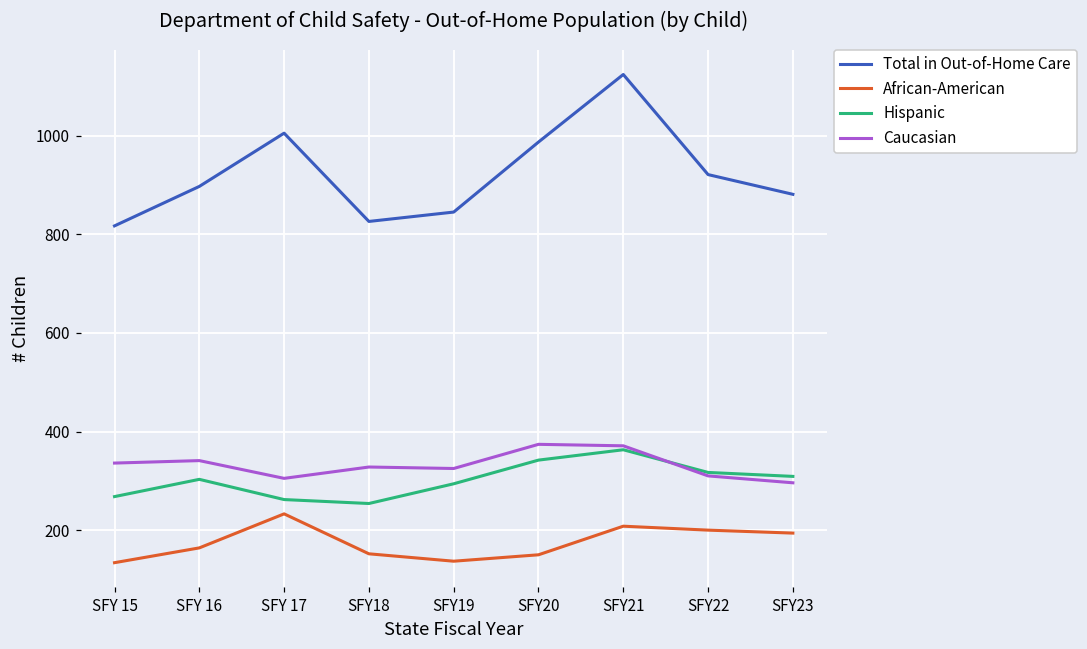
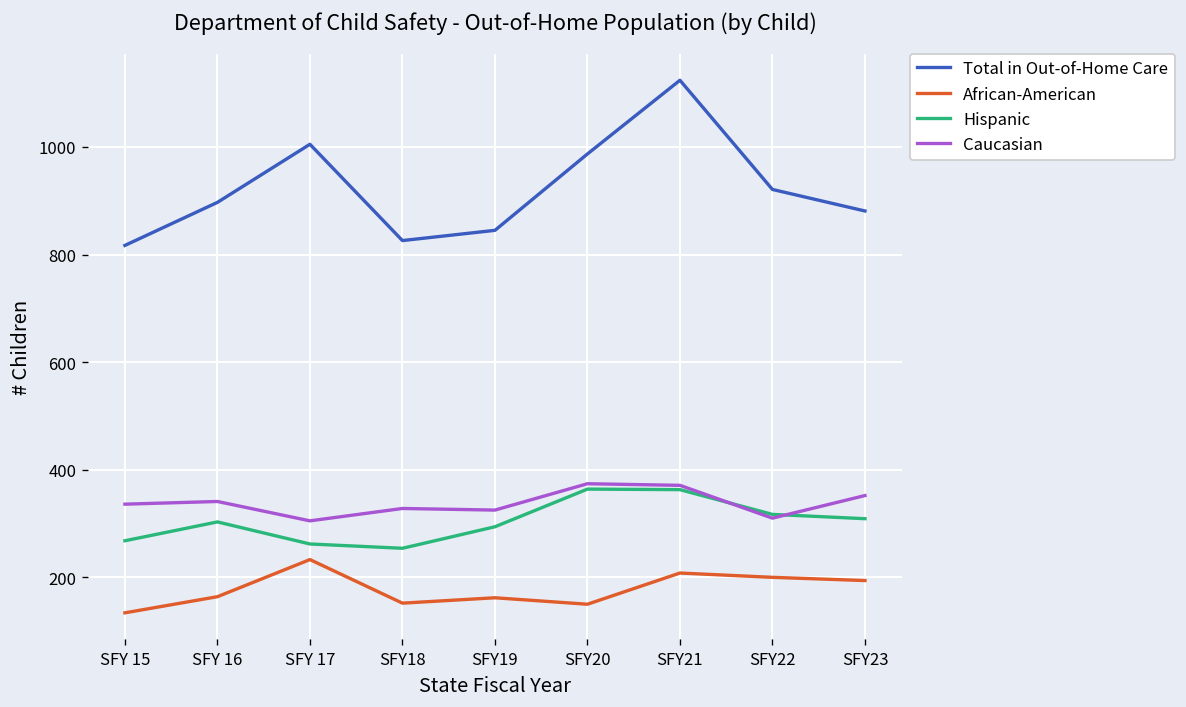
African-American, SFY19: 140 -> 160
Hispanic, SFY20: 340 -> 360
Caucasian, SFY23: 300 -> 350
